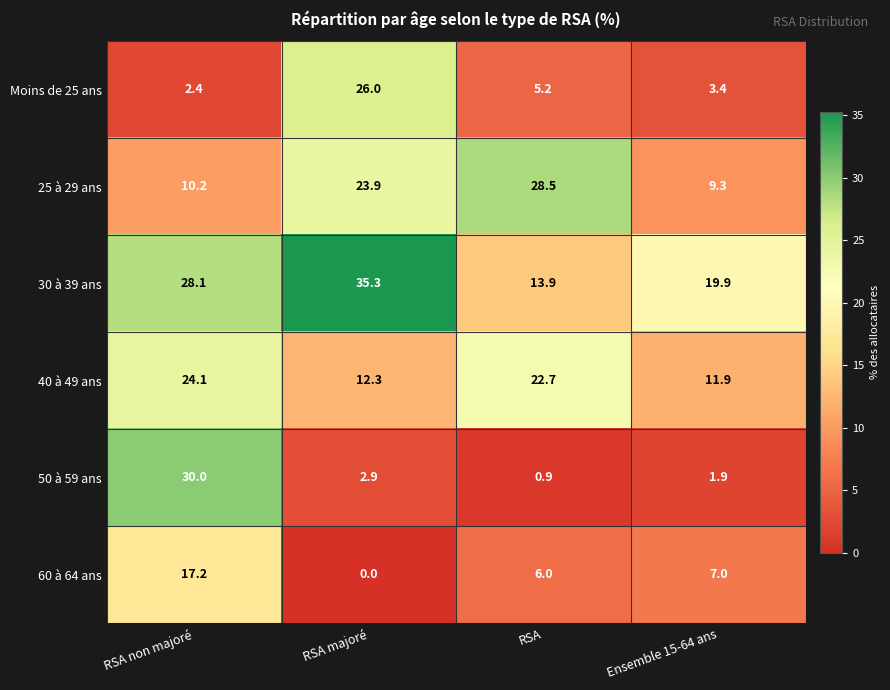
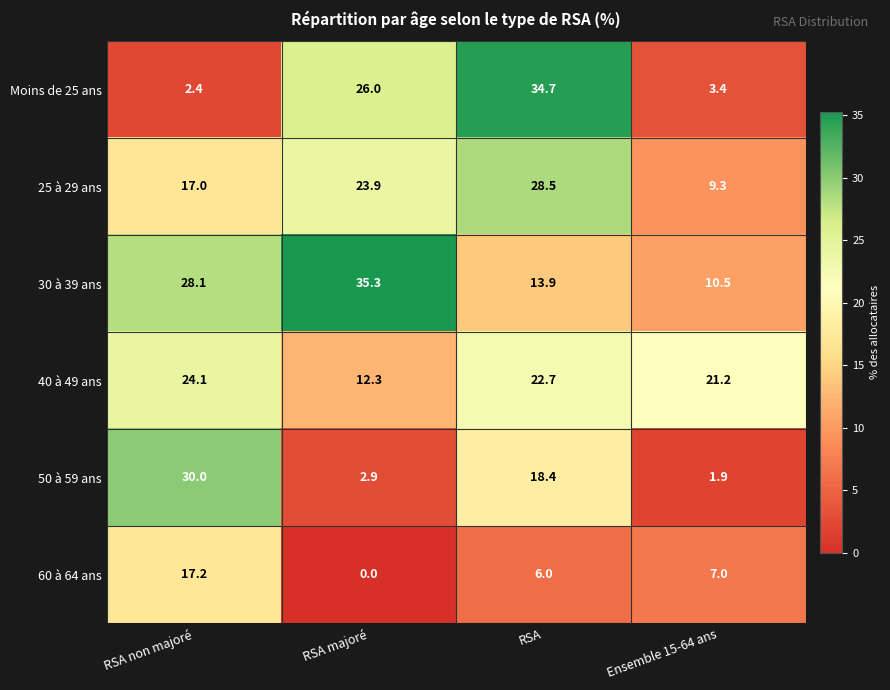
Moins de 25 ans, RSA: 5.2 -> 34.7
25 à 29 ans, RSA non majoré: 10.2 -> 17.0
30 à 39 ans, Ensemble 15-64 ans: 19.9 -> 10.5
40 à 49 ans, Ensemble 15-64 ans: 11.9 -> 21.2
50 à 59 ans, RSA: 0.9 -> 18.4
